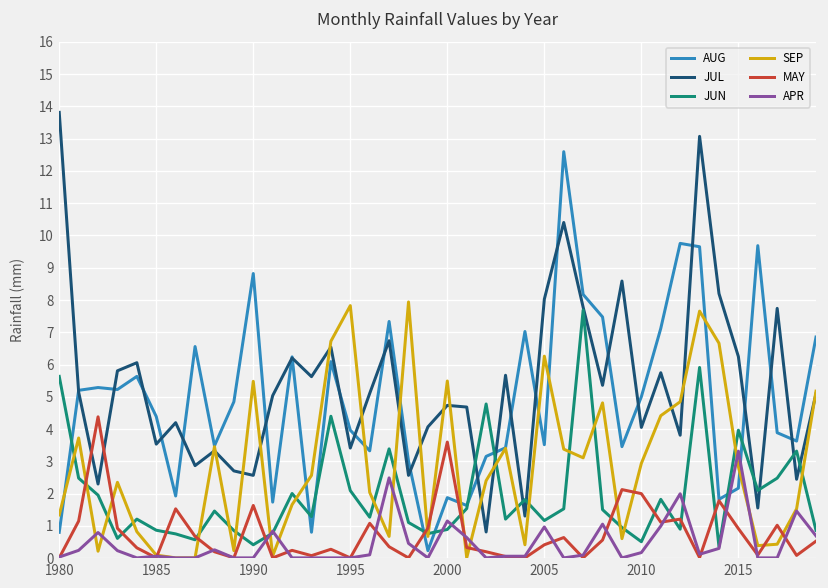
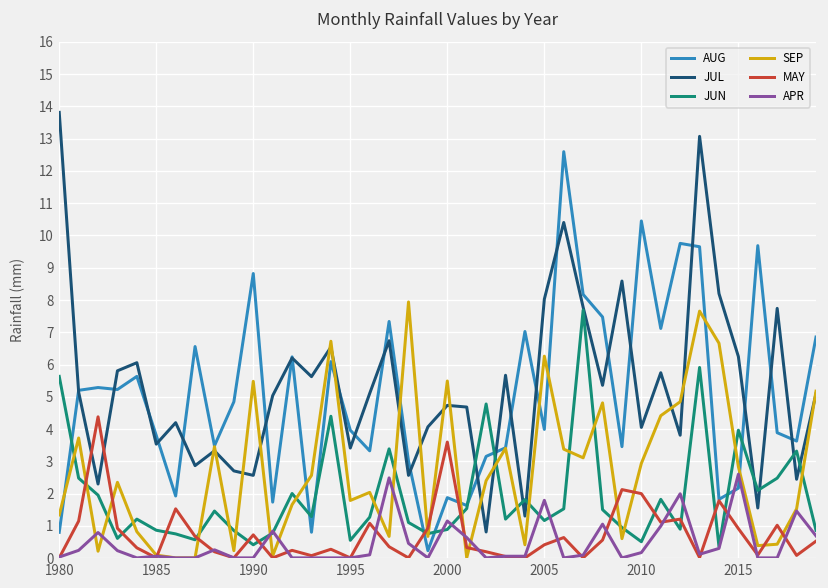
AUG, 1985: 4.4 -> 3.8
MAY, 1990: 1.6 -> 0.7
JUN, 1995: 2.1 -> 0.6
SEP, 1995: 7.8 -> 1.8
AUG, 2005: 3.5 -> 4.0
APR, 2005: 1.0 -> 1.8
AUG, 2010: 5.0 -> 10.5
APR, 2015: 3.3 -> 2.6
